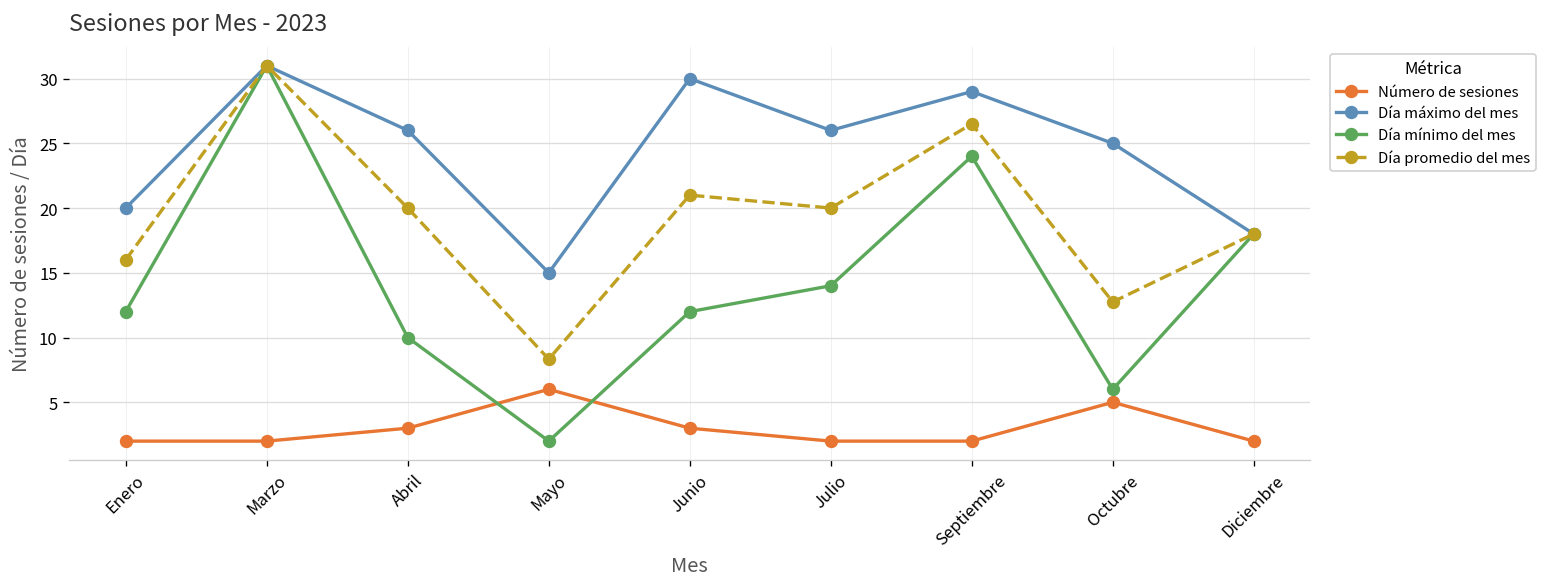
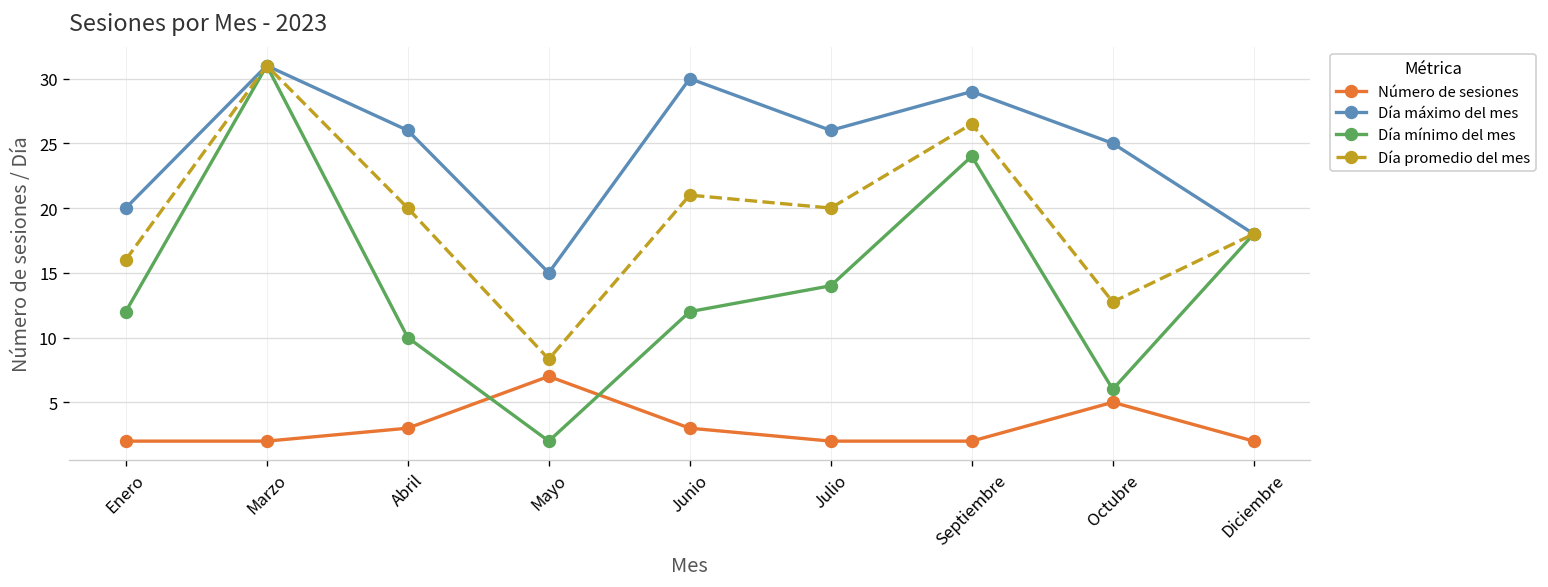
Número de sesiones, Mayo: 6 -> 7
